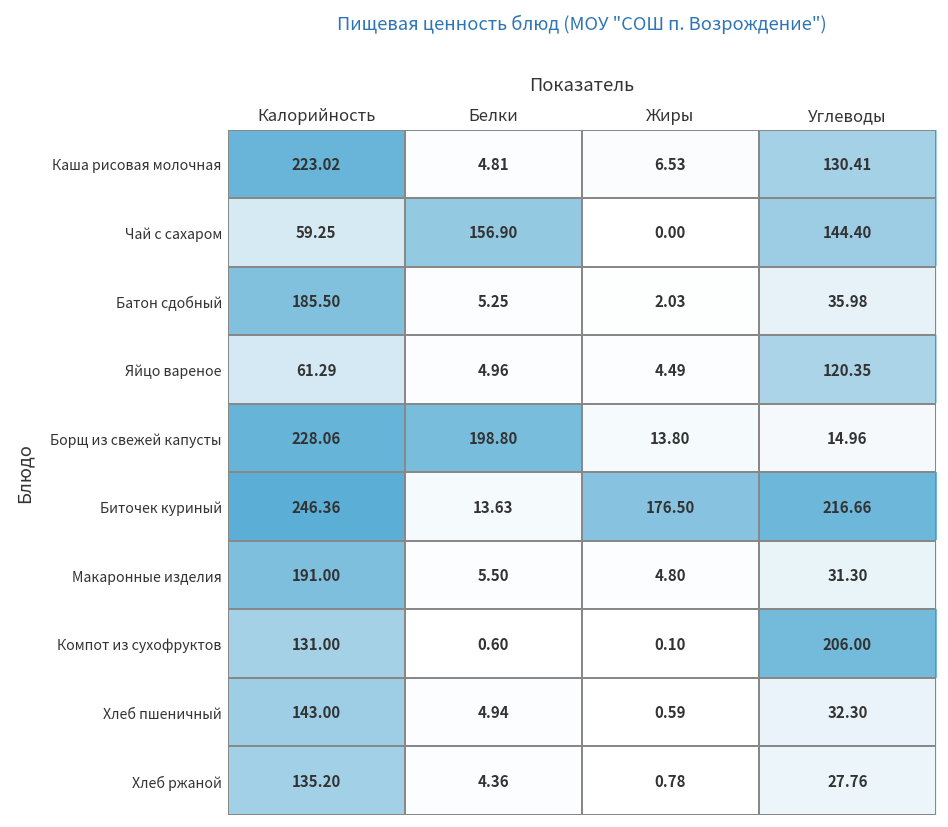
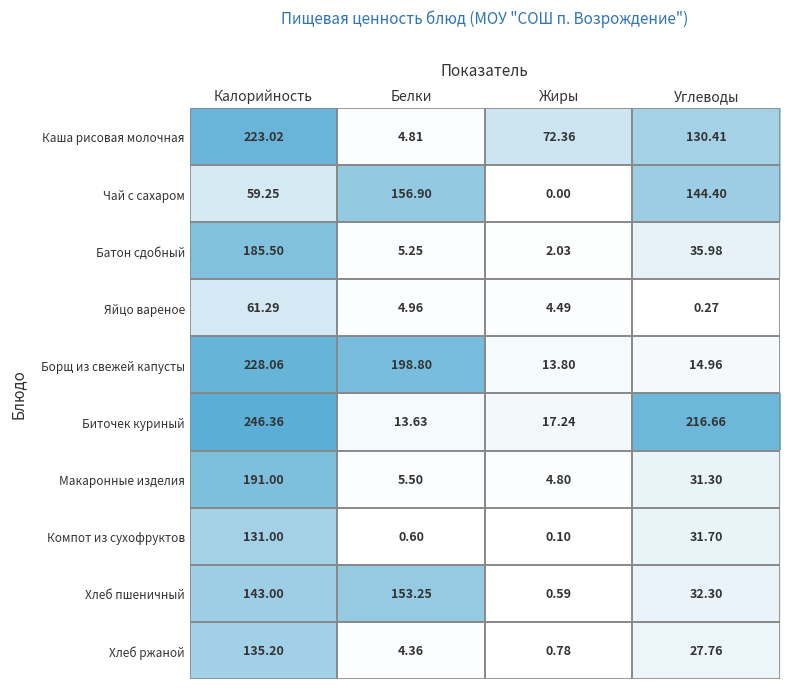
Каша рисовая молочная, Жиры: 6.53 -> 72.36
Яйцо вареное, Углеводы: 120.35 -> 0.27
Биточек куриный, Жиры: 176.50 -> 17.24
Компот из сухофруктов, Углеводы: 206.00 -> 31.70
Хлеб пшеничный, Белки: 4.94 -> 153.25
